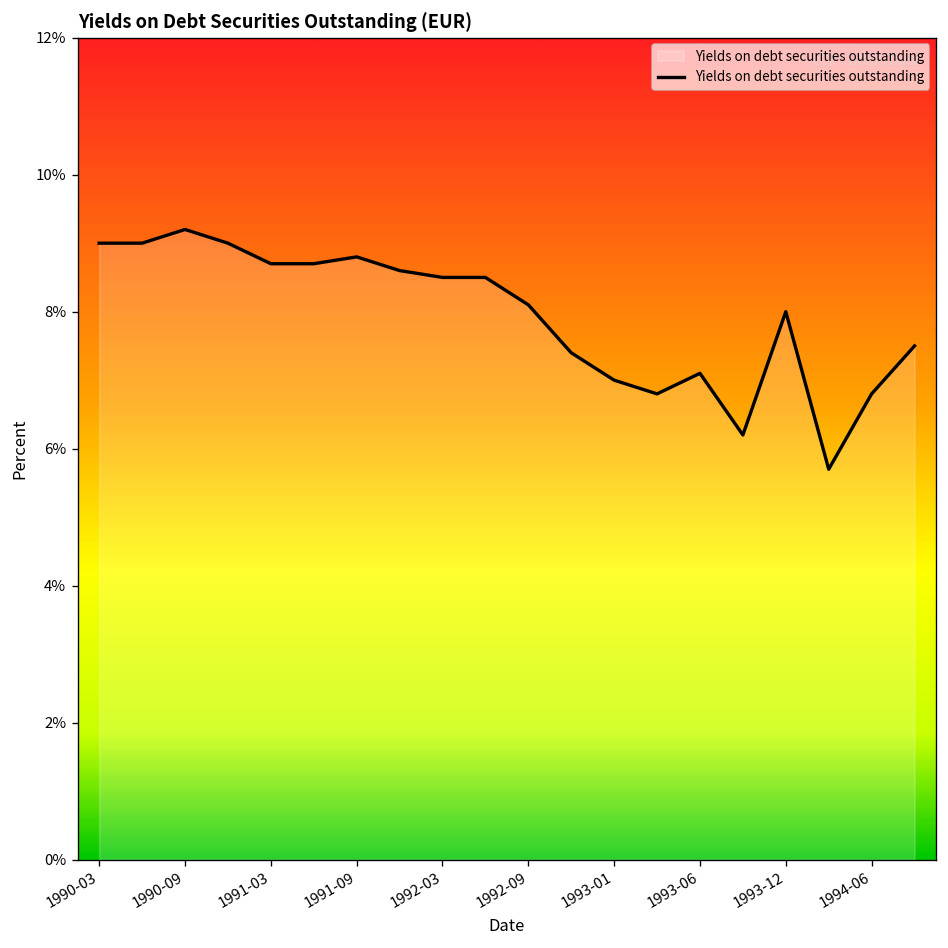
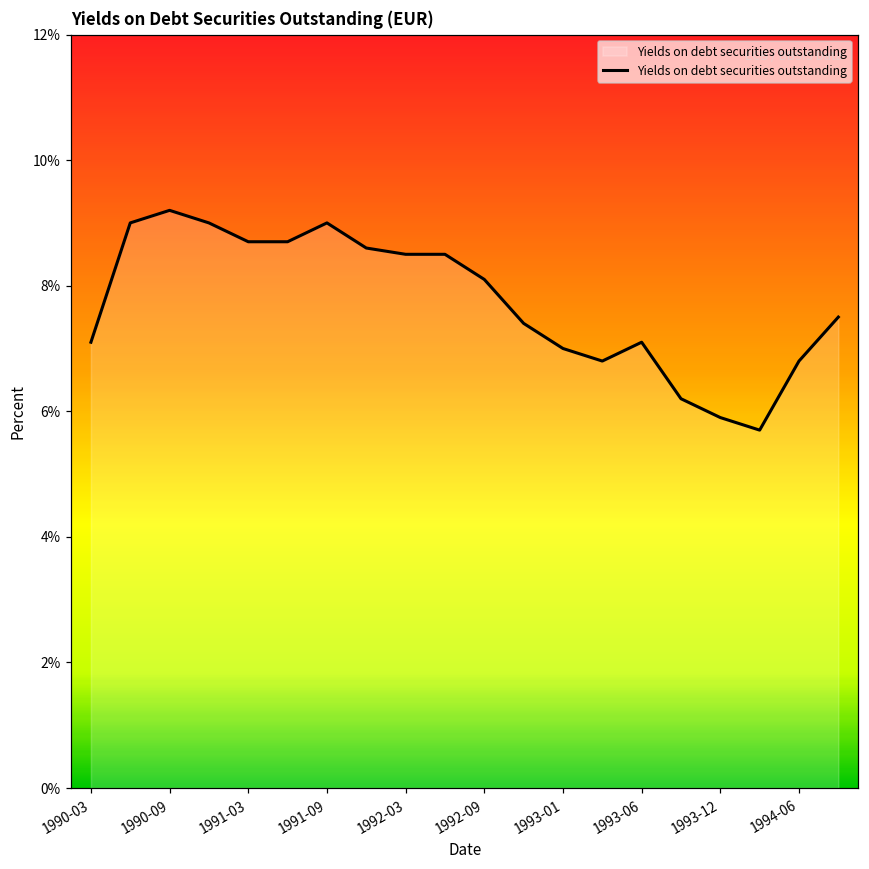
1990-03: 9.0% -> 7.1%
1991-09: 8.8% -> 9.0%
1993-12: 8.0% -> 5.9%
